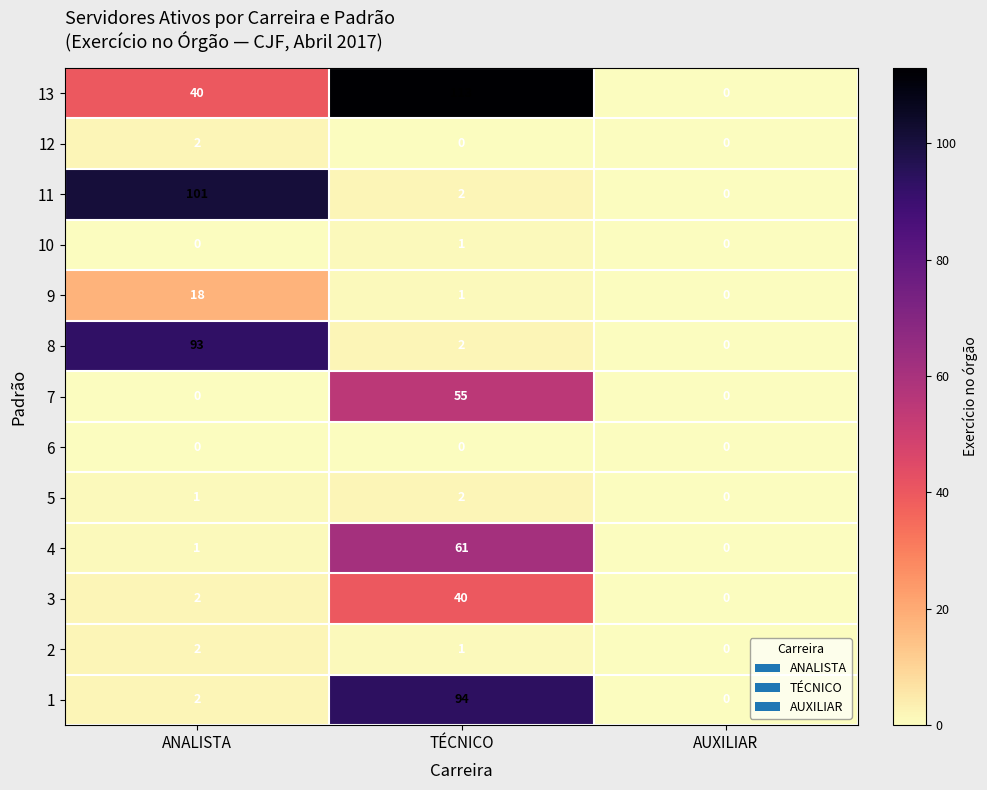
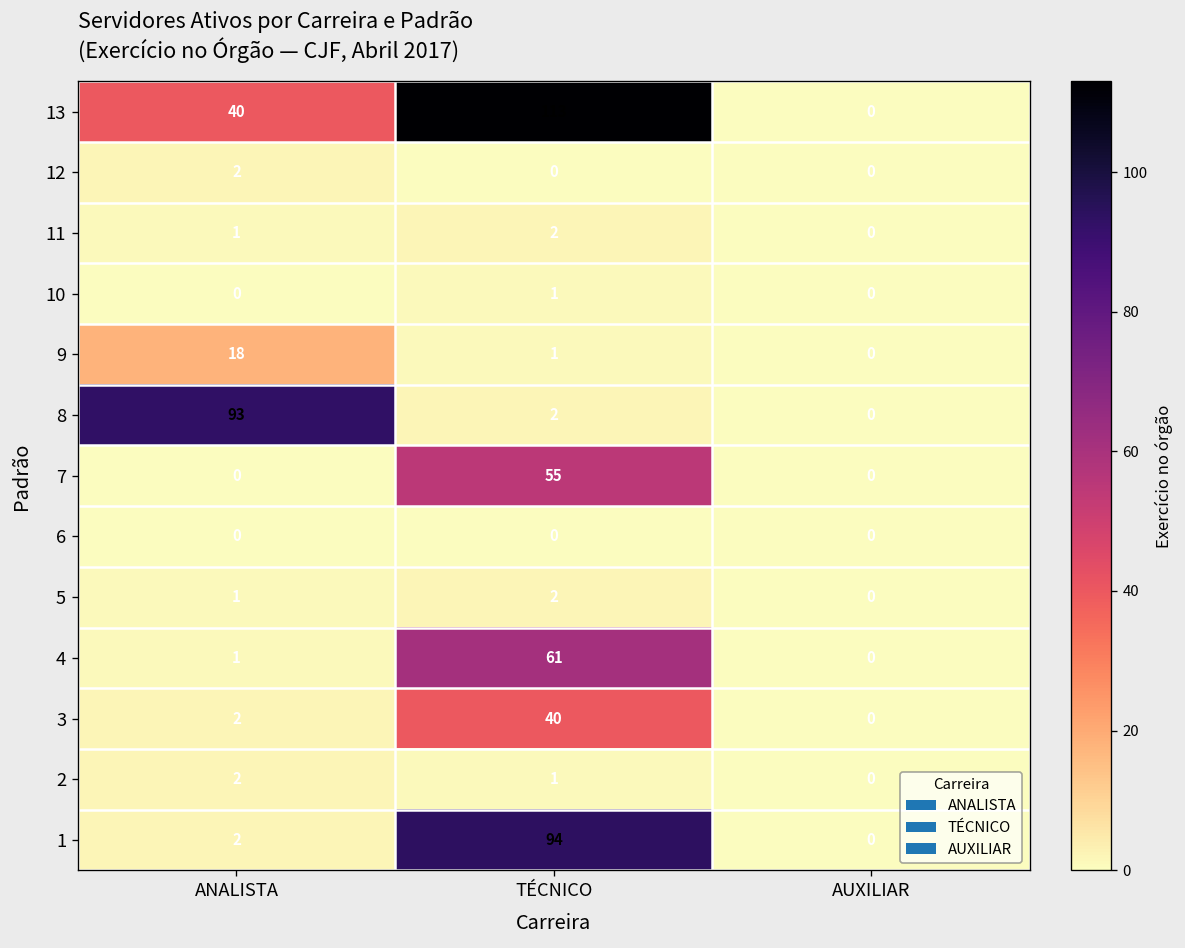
11, ANALISTA: 101 -> 1
